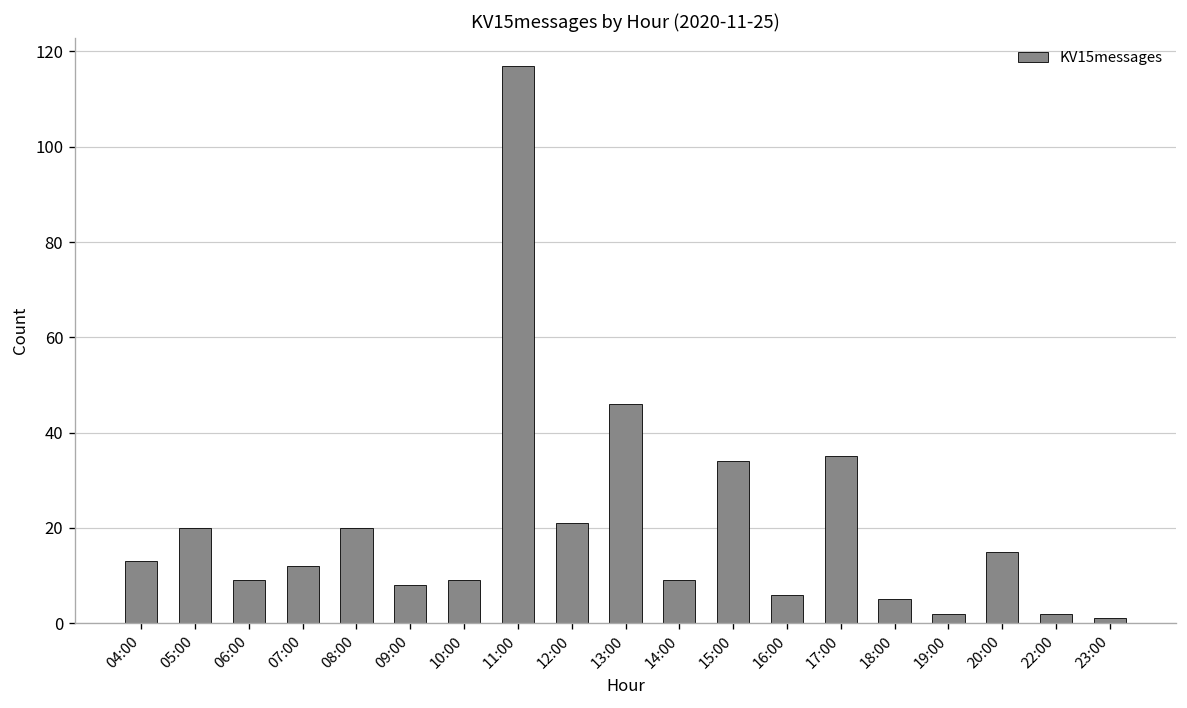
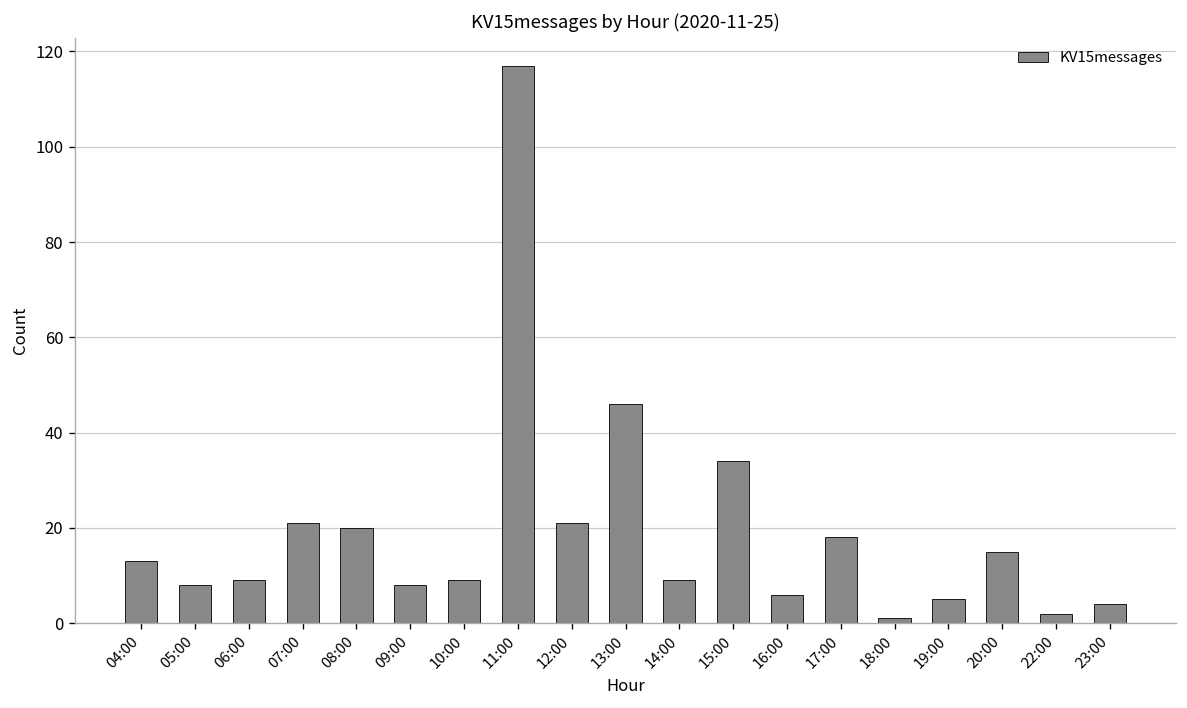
05:00: 20 -> 8
07:00: 12 -> 21
17:00: 35 -> 18
18:00: 5 -> 1
19:00: 2 -> 5
23:00: 1 -> 4
